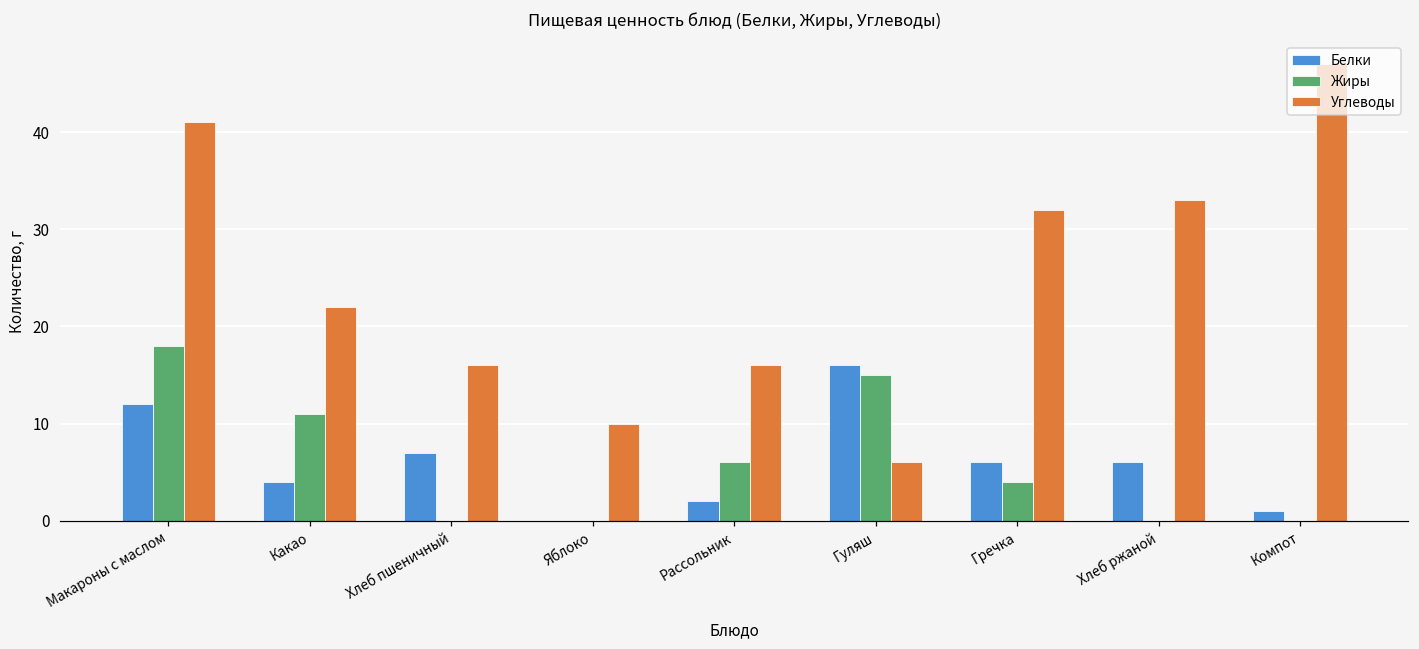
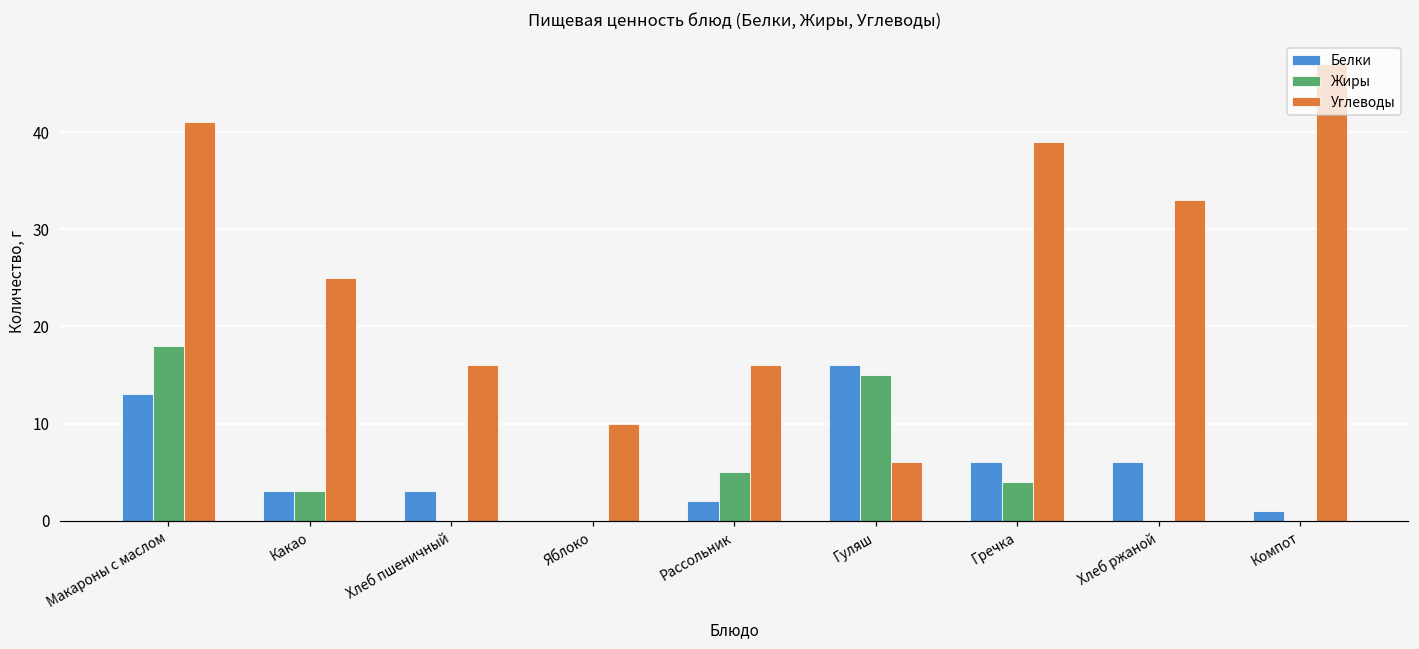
Белки, Макароны с маслом: 12 -> 13
Белки, Какао: 4 -> 3
Жиры, Какао: 11 -> 3
Углеводы, Какао: 22 -> 25
Белки, Хлеб пшеничный: 7 -> 3
Жиры, Рассольник: 6 -> 5
Углеводы, Гречка: 32 -> 39
